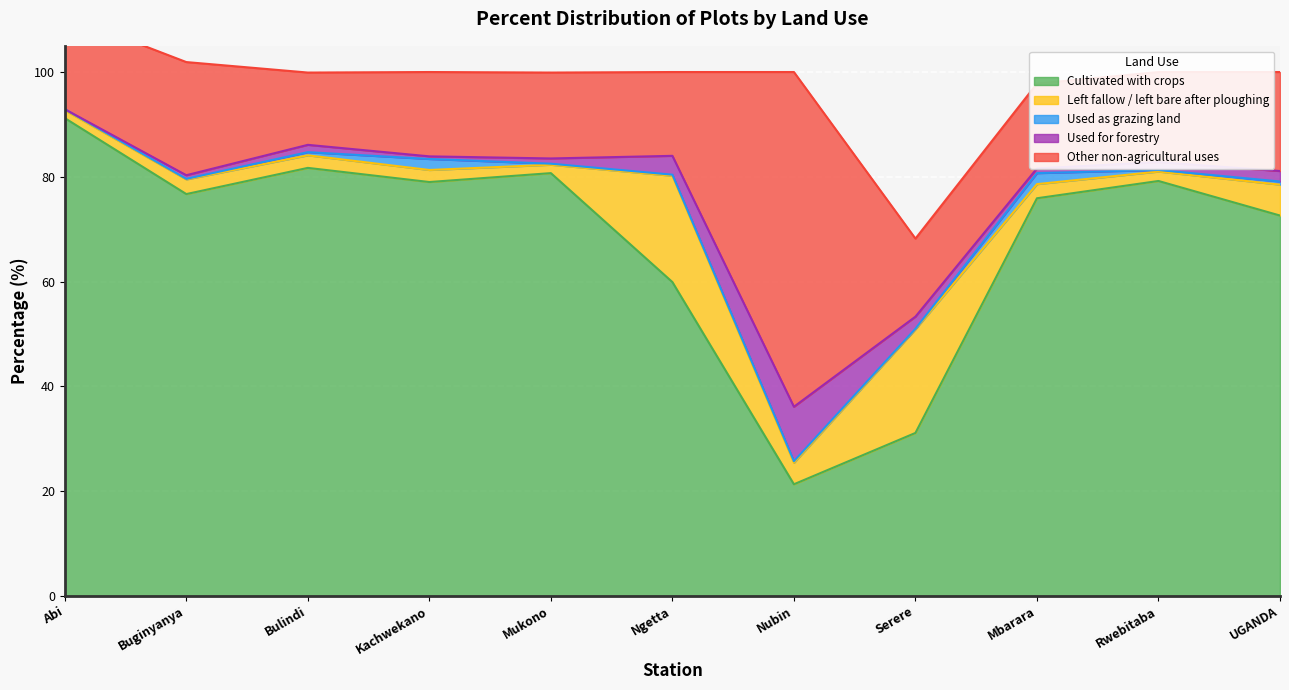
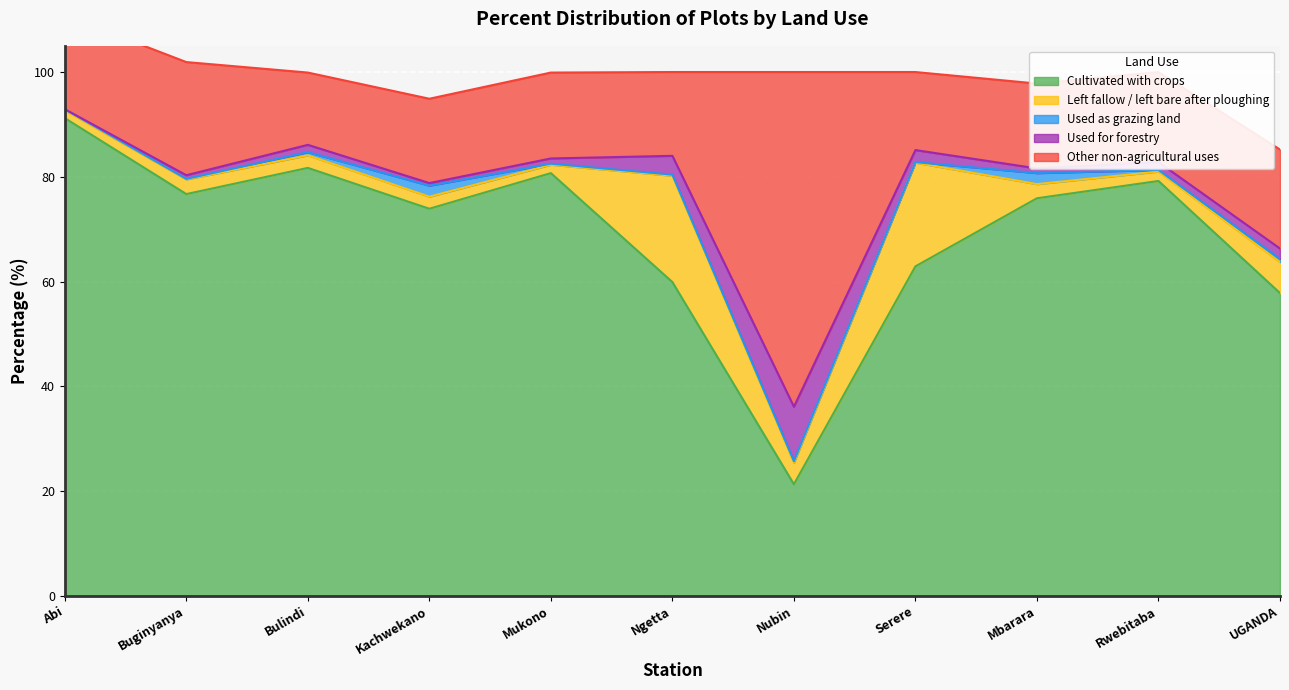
Cultivated with crops, Kachwekano: 79 -> 74
Cultivated with crops, Serere: 31 -> 63
Cultivated with crops, UGANDA: 73 -> 58
